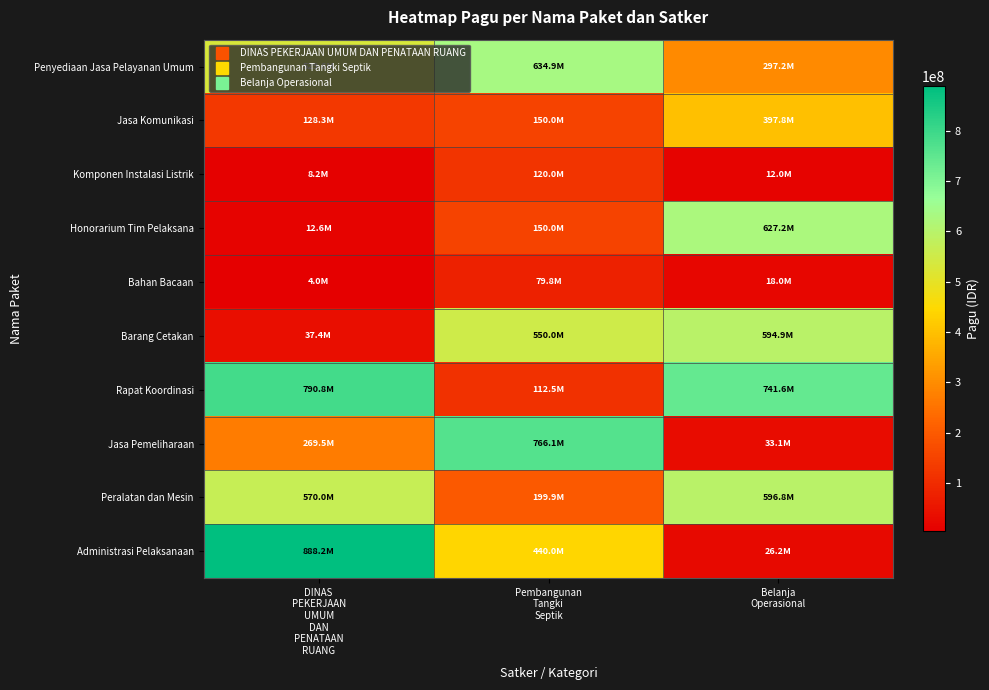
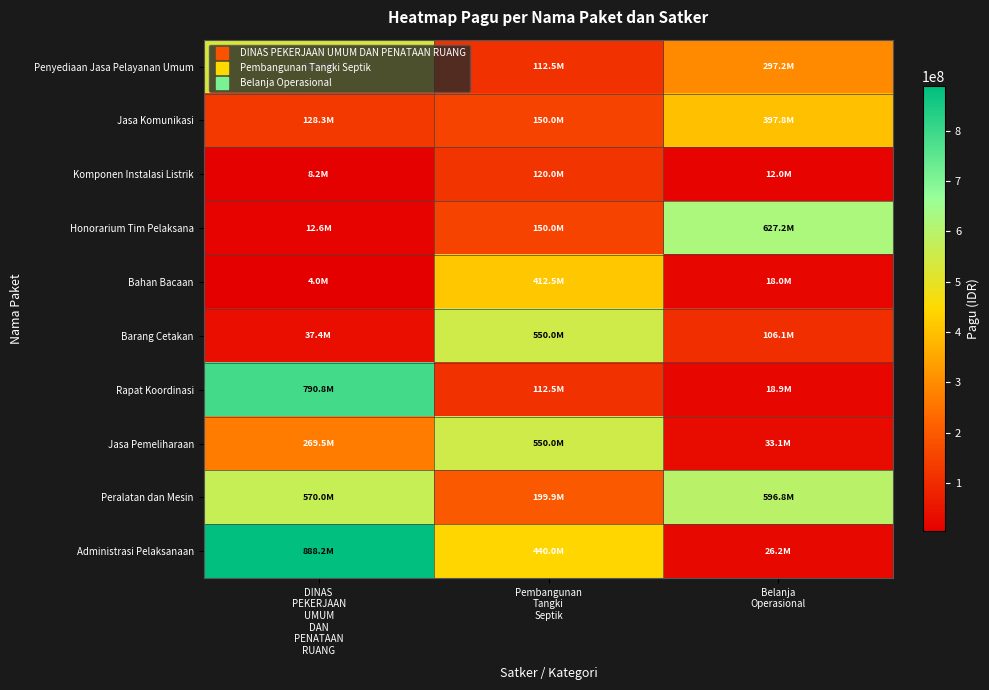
Penyediaan Jasa Pelayanan Umum, Pembangunan Tangki Septik: 634.9M -> 112.5M
Bahan Bacaan, Pembangunan Tangki Septik: 79.8M -> 412.5M
Barang Cetakan, Belanja Operasional: 594.9M -> 106.1M
Rapat Koordinasi, Belanja Operasional: 741.6M -> 18.9M
Jasa Pemeliharaan, Pembangunan Tangki Septik: 766.1M -> 550.0M
